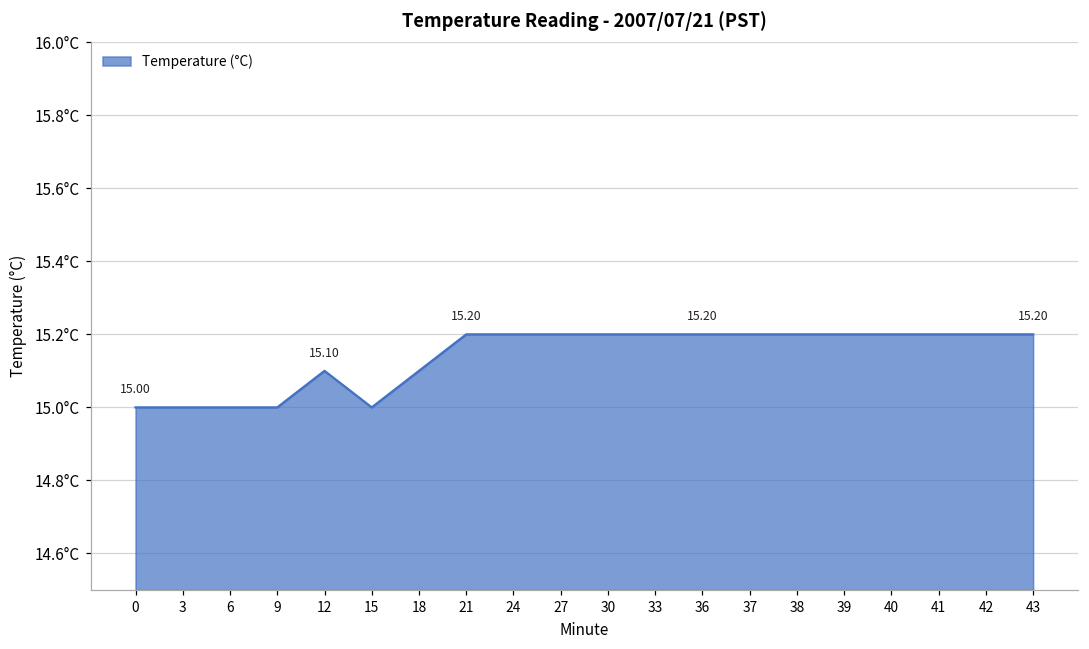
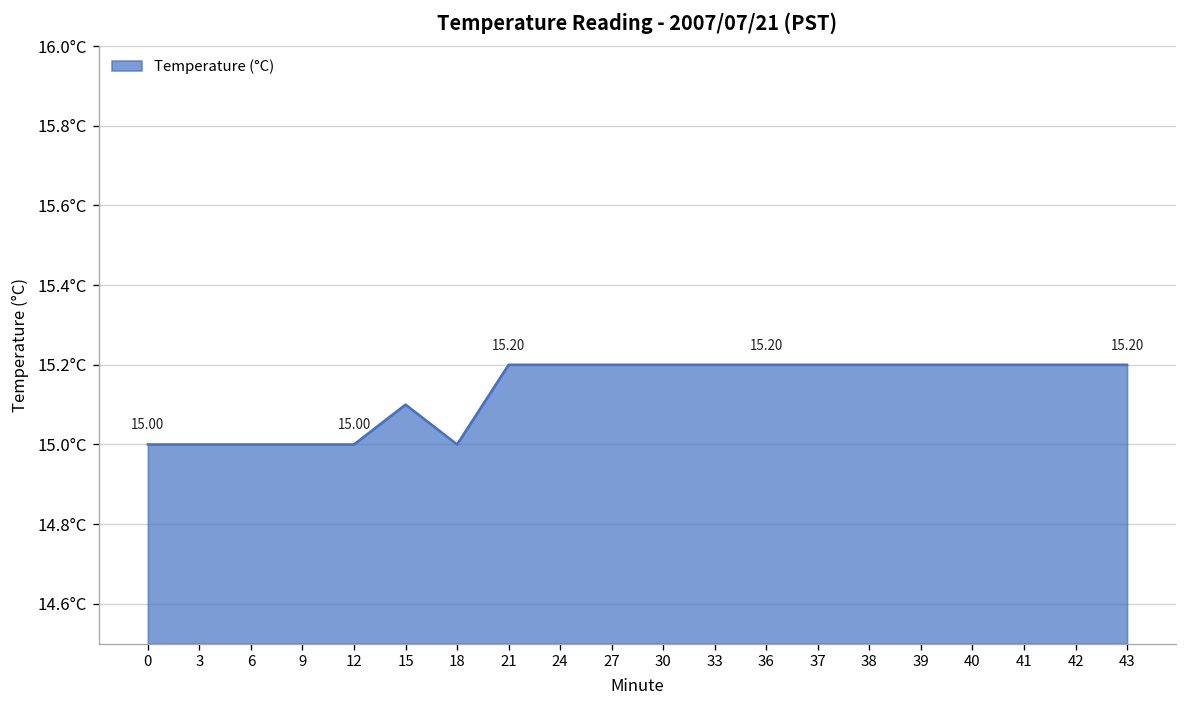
12: 15.10 -> 15.00
15: 15.0°C -> 15.1°C
18: 15.1°C -> 15.0°C
